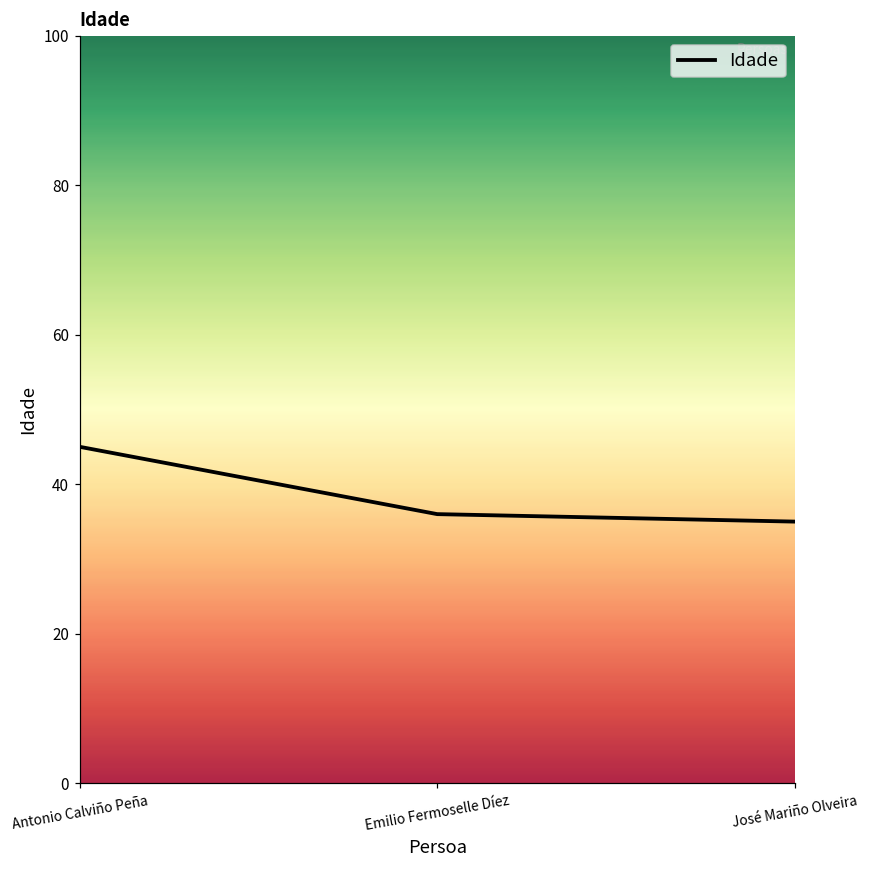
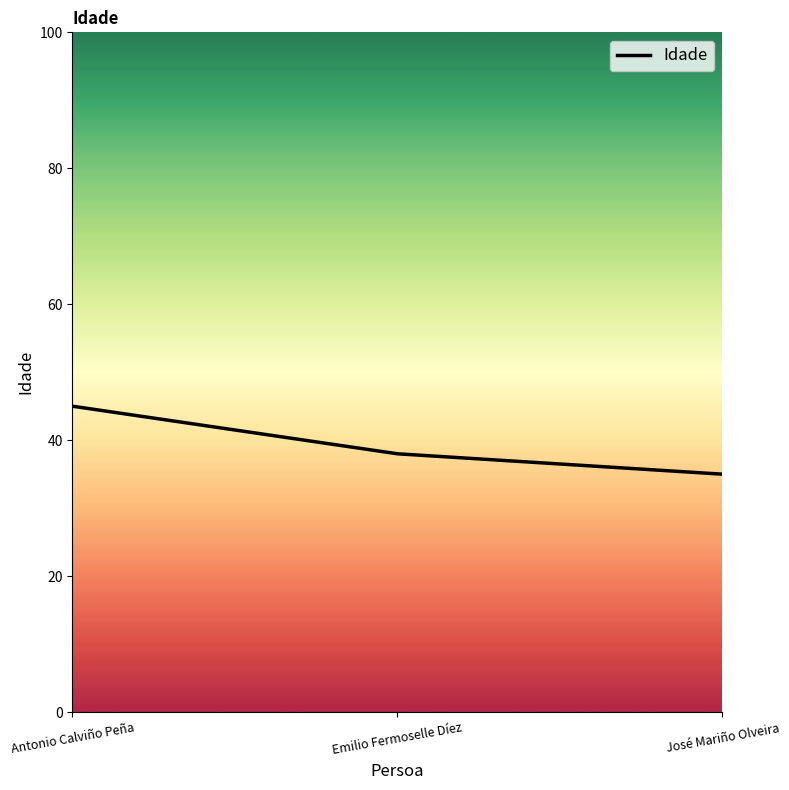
Emilio Fermoselle Díez: 36 -> 38
